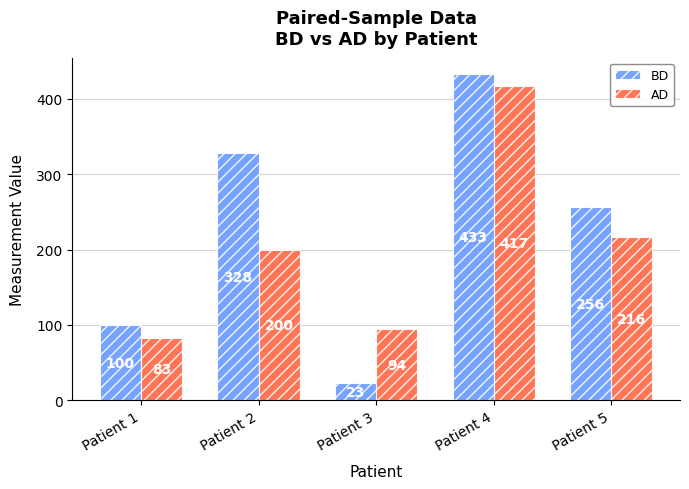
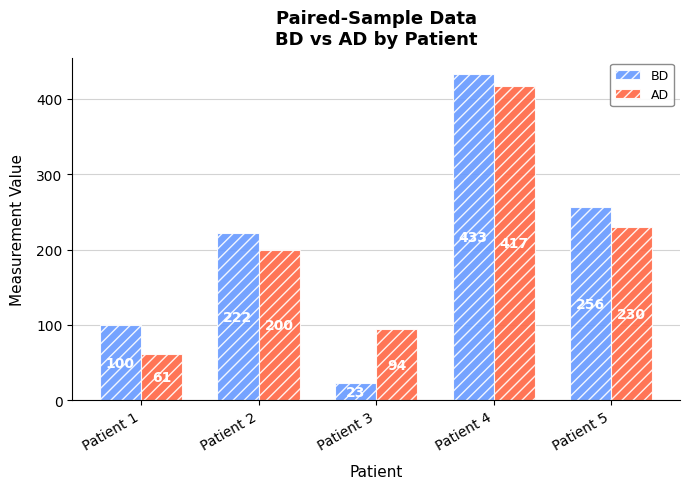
AD, Patient 1: 83 -> 61
BD, Patient 2: 328 -> 222
AD, Patient 5: 216 -> 230
